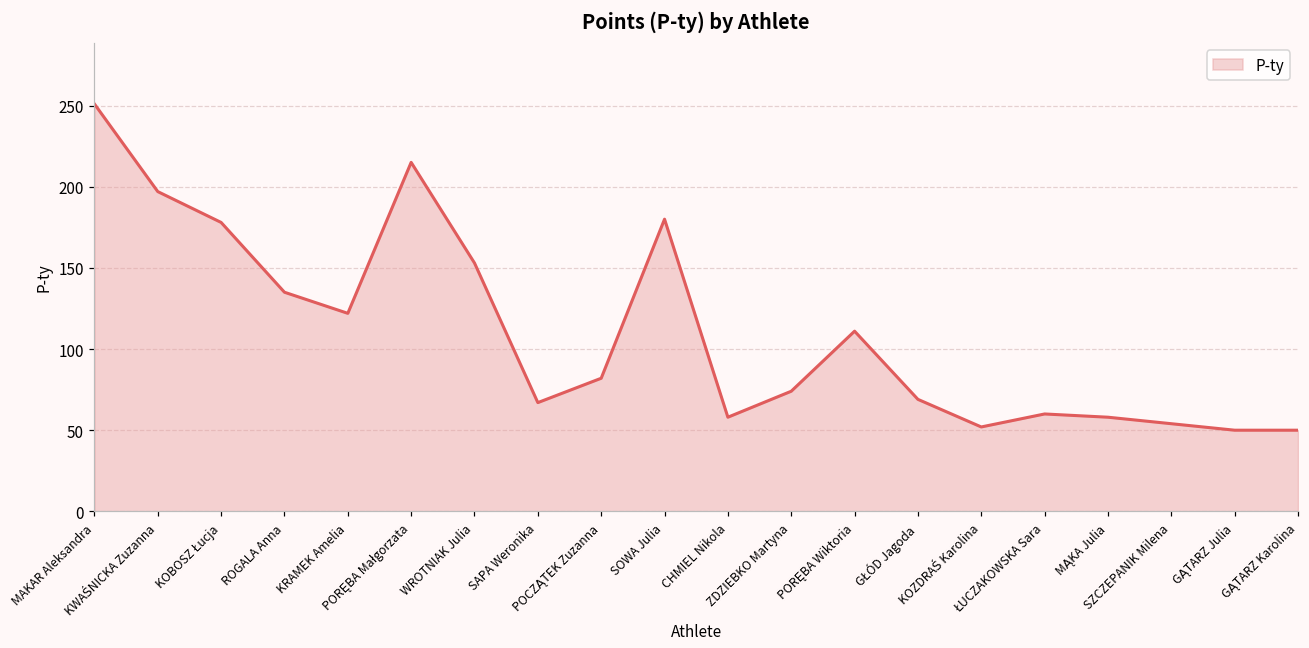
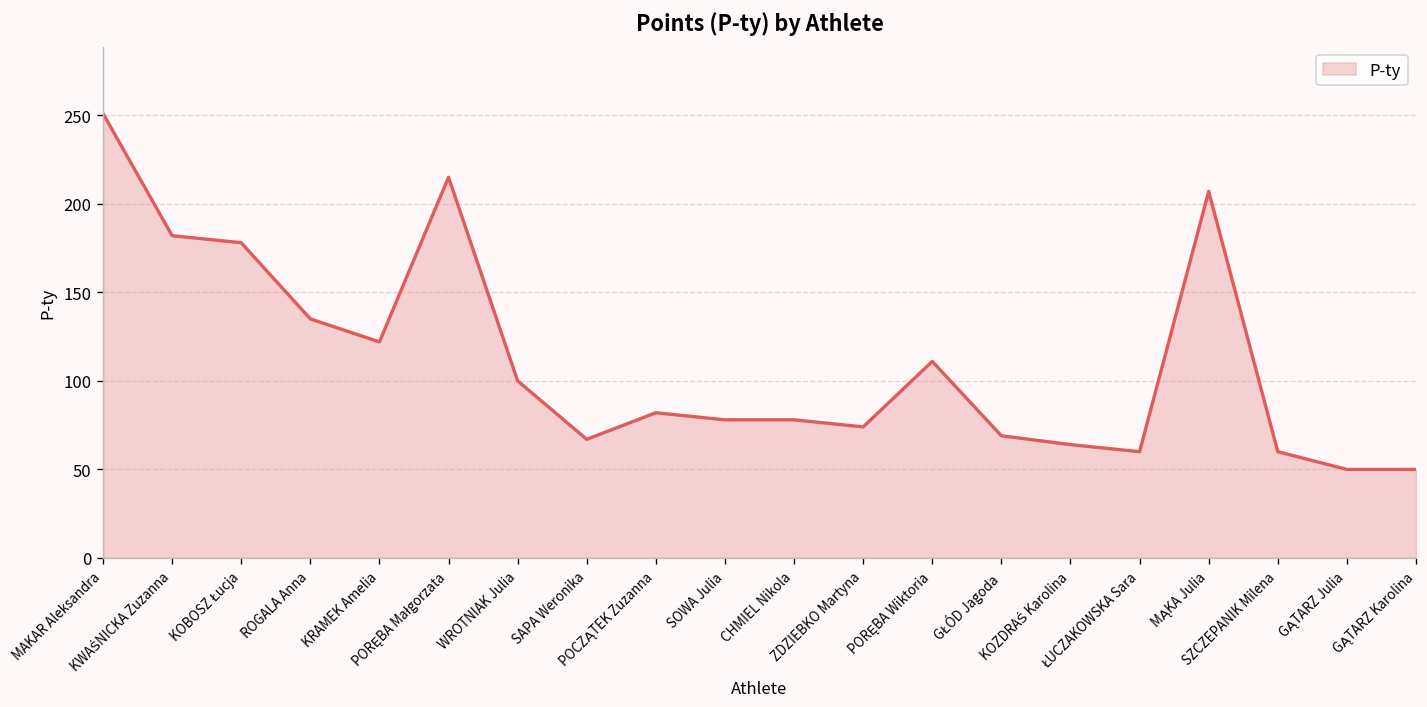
KWAŚNICKA Zuzanna: 197 -> 182
WROTNIAK Julia: 153 -> 100
SOWA Julia: 180 -> 78
CHMIEL Nikola: 58 -> 78
KOZDRAŚ Karolina: 52 -> 64
MĄKA Julia: 58 -> 207
SZCZEPANIK Milena: 54 -> 60
